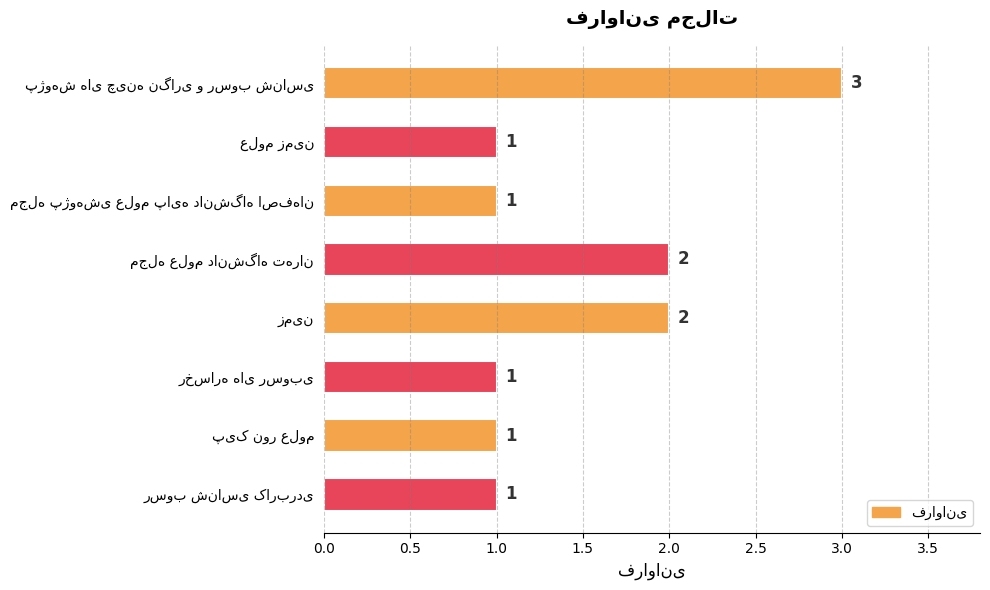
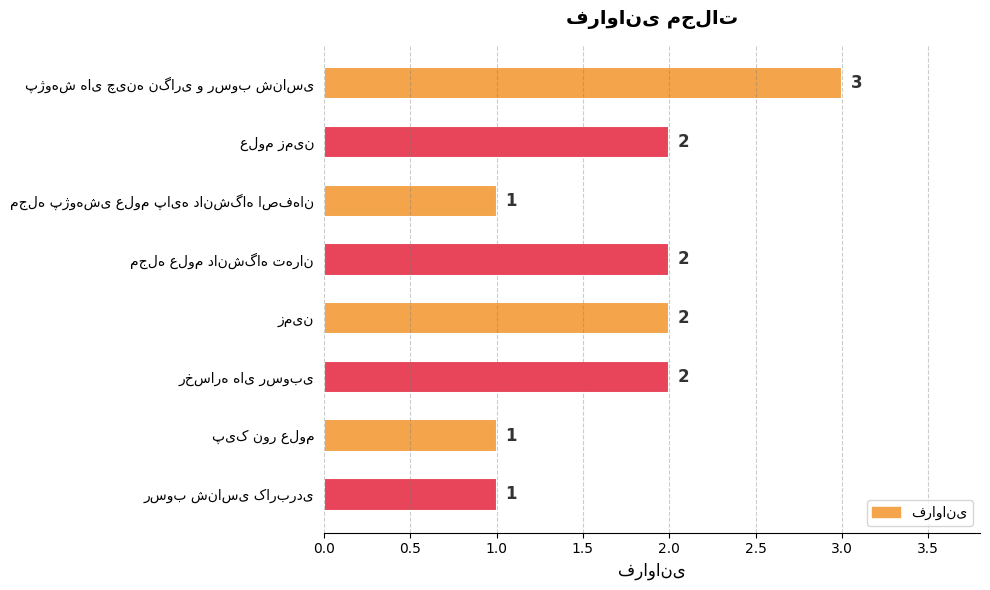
علوم زمین: 1 -> 2
رخساره های رسوبی: 1 -> 2
